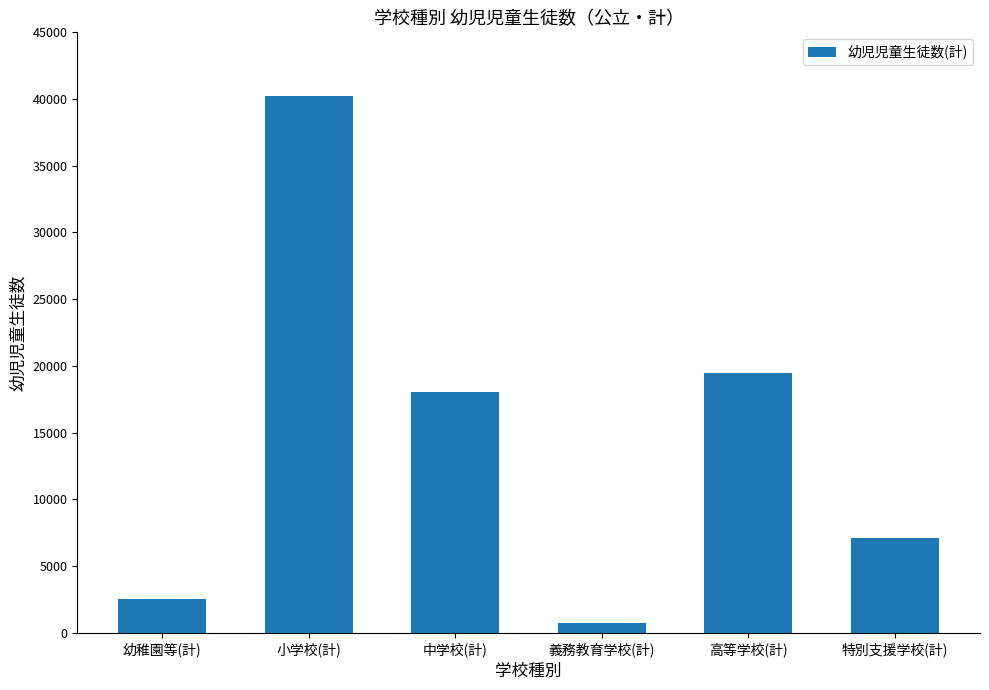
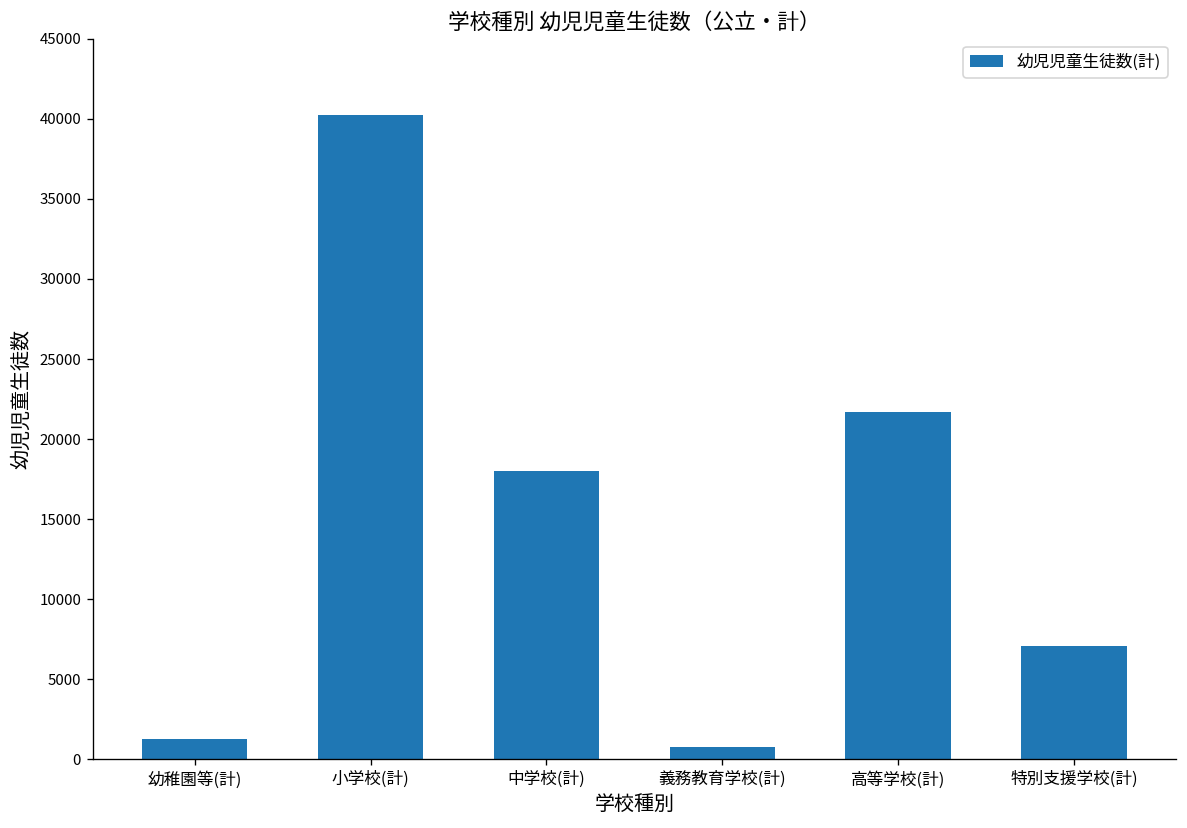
幼稚園等(計): 2500 -> 1300
高等学校(計): 19500 -> 21700
